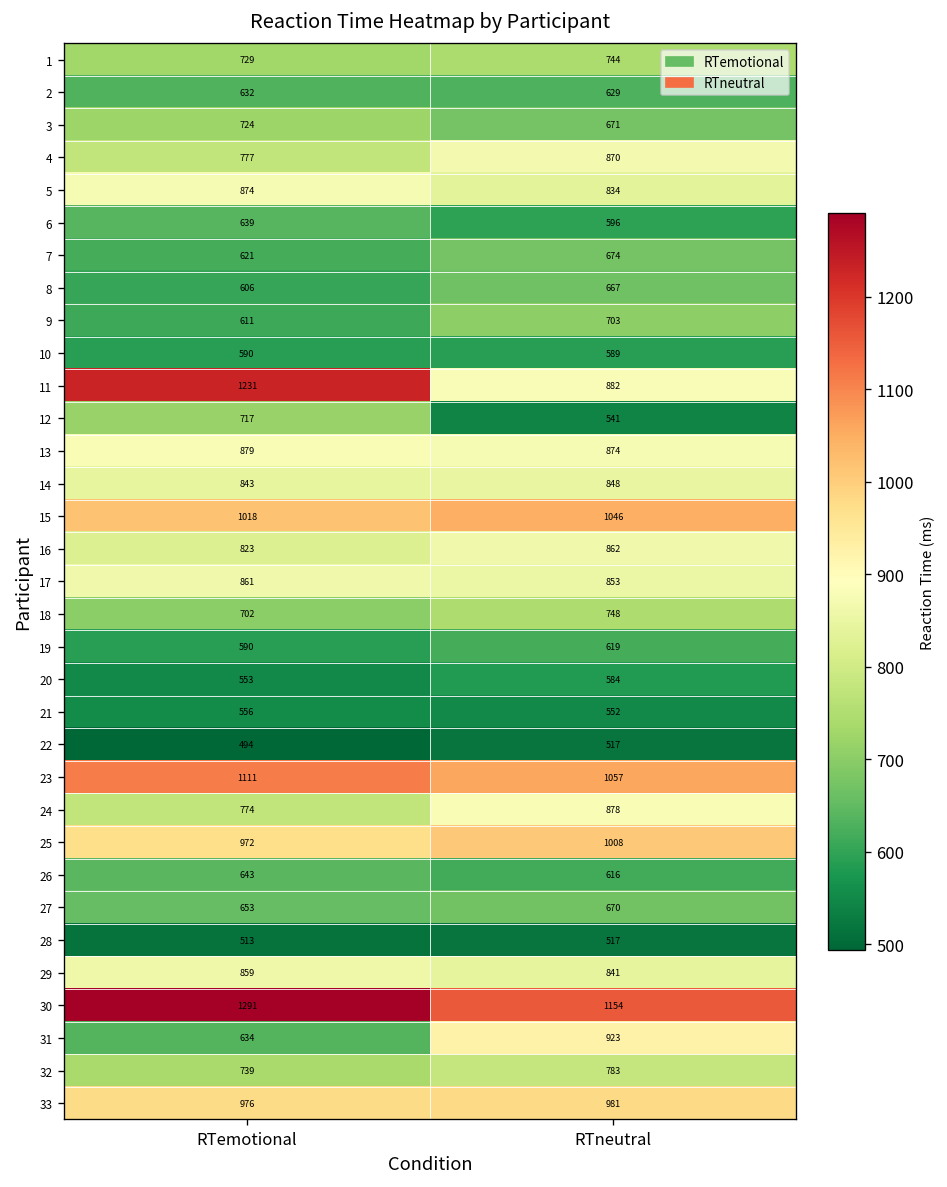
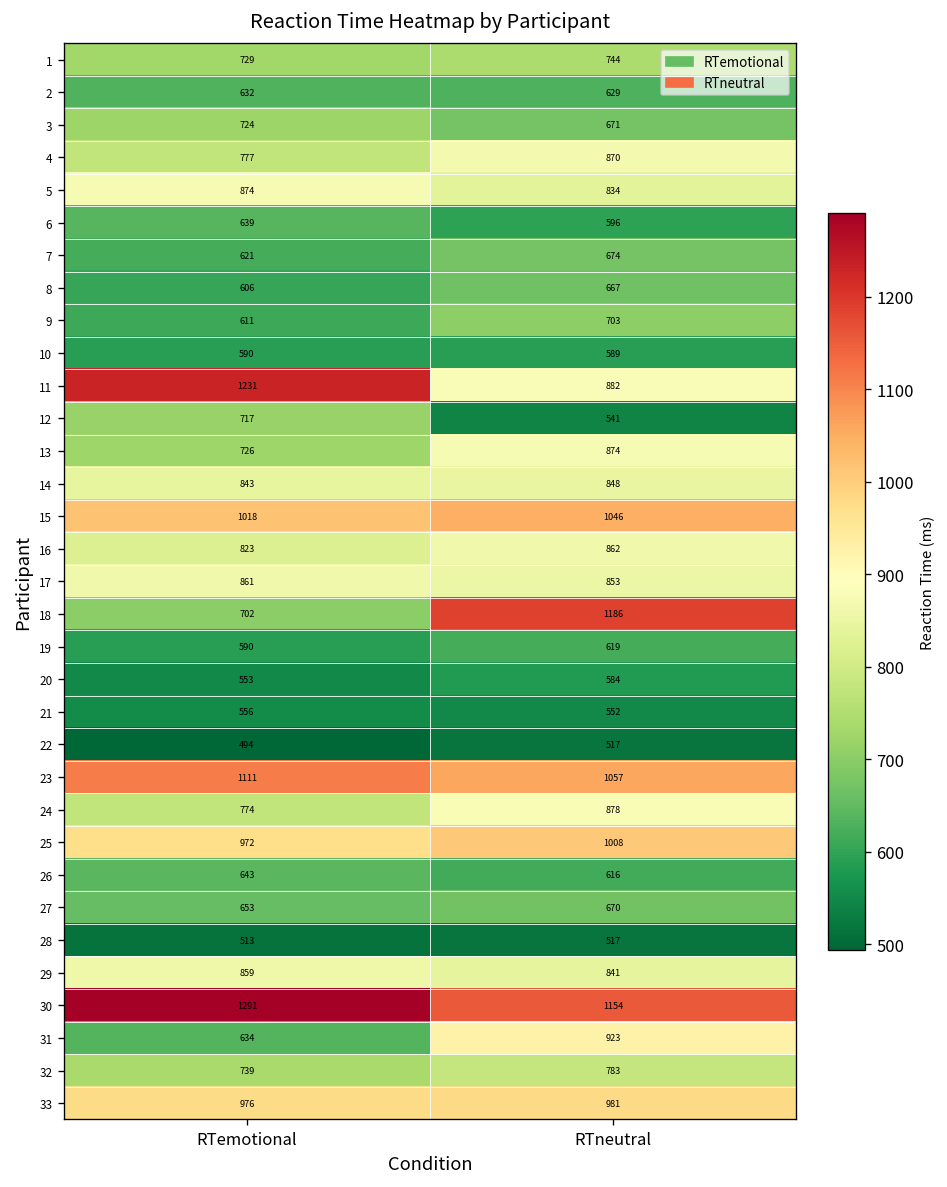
13, RTemotional: 879 -> 726
18, RTneutral: 748 -> 1186
